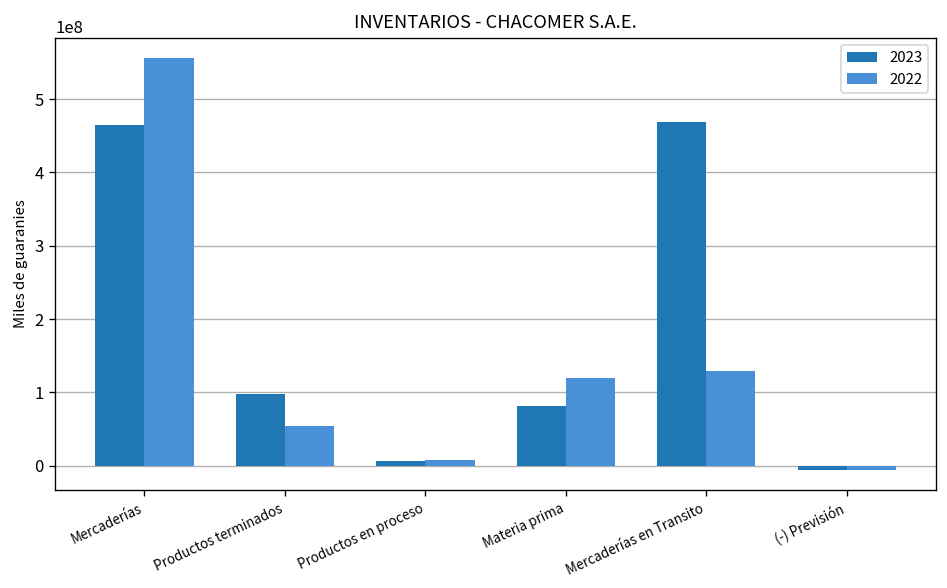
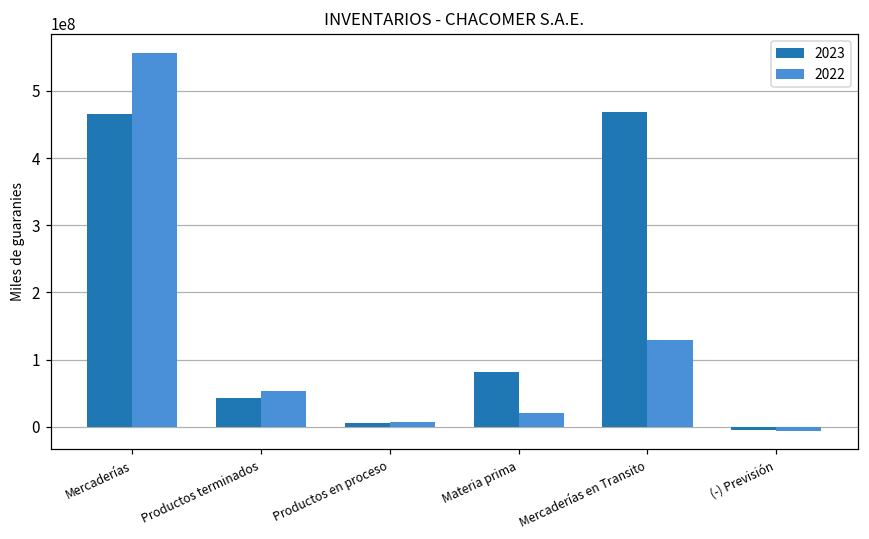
2023, Productos terminados: 100000000 -> 40000000
2022, Materia prima: 120000000 -> 20000000
